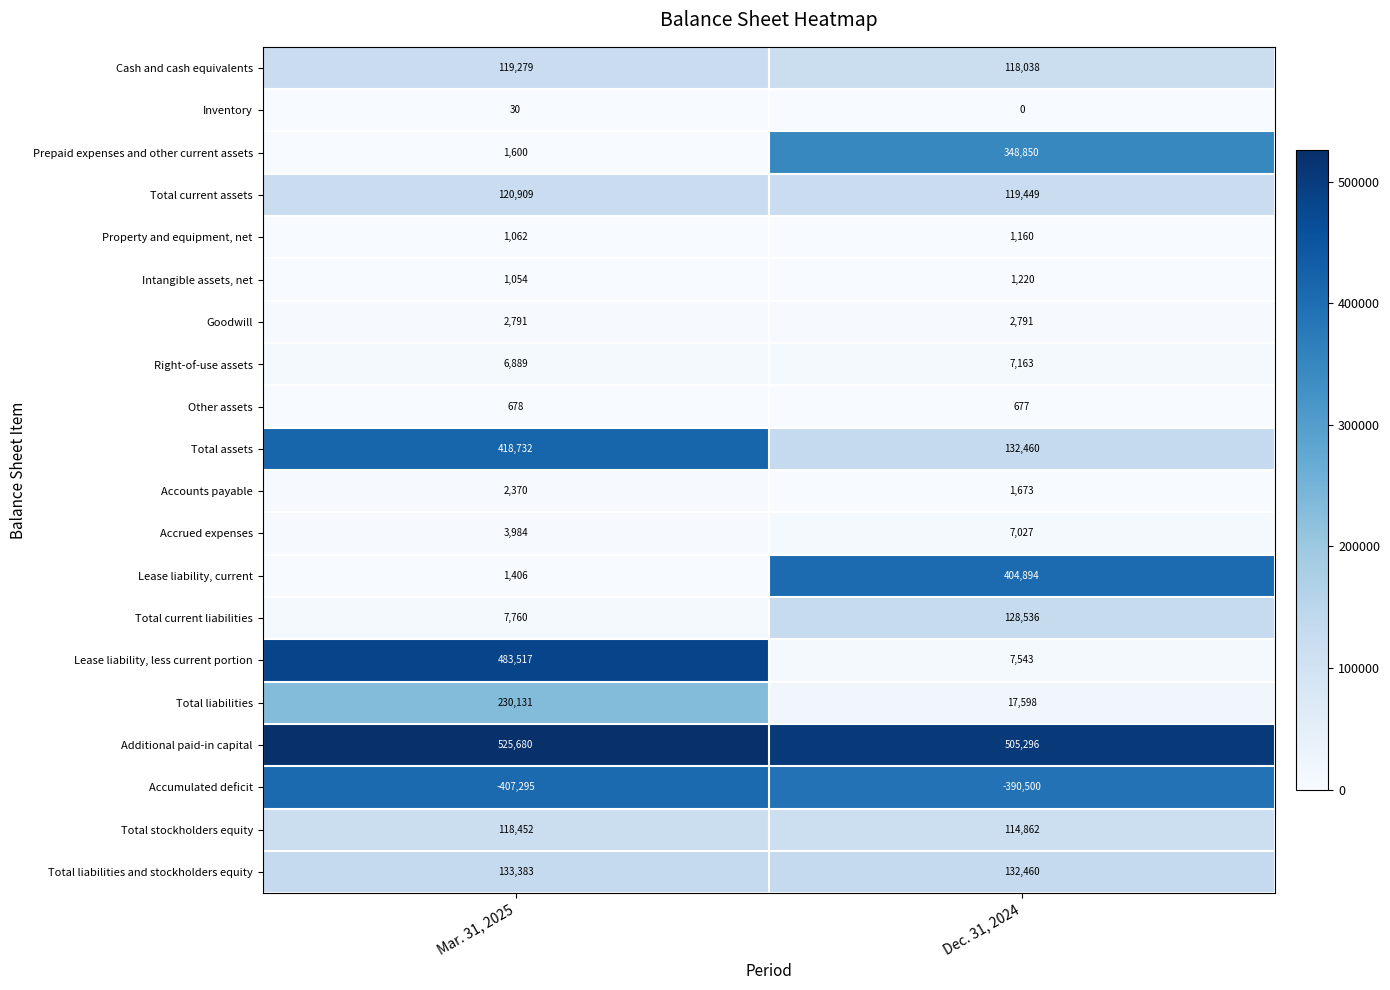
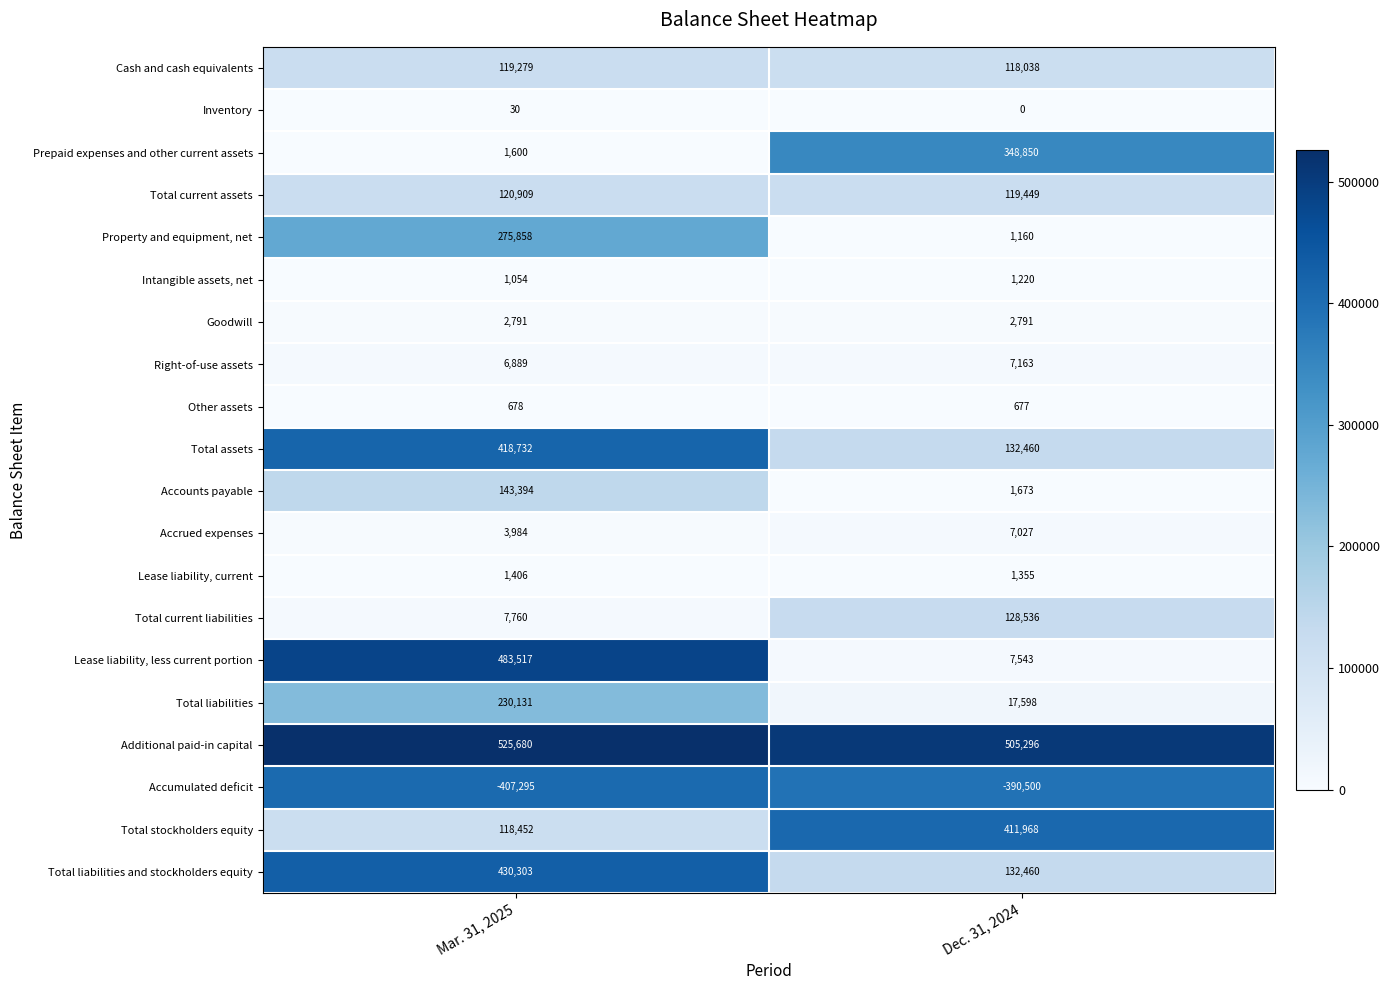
Property and equipment, net, Mar. 31, 2025: 1,062 -> 275,858
Accounts payable, Mar. 31, 2025: 2,370 -> 143,394
Lease liability, current, Dec. 31, 2024: 404,894 -> 1,355
Total stockholders equity, Dec. 31, 2024: 114,862 -> 411,968
Total liabilities and stockholders equity, Mar. 31, 2025: 133,383 -> 430,303
